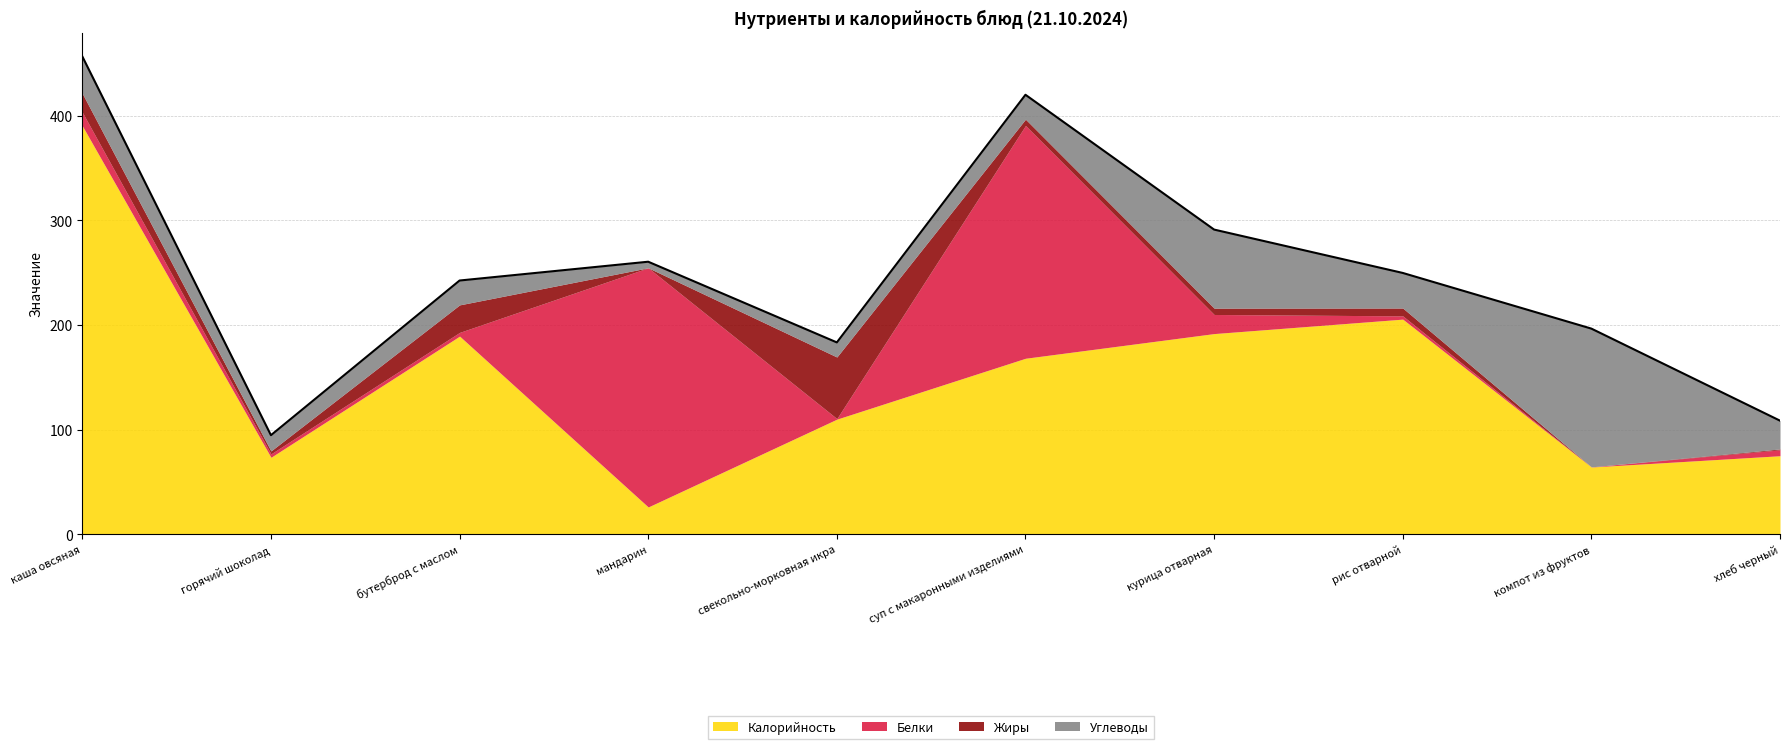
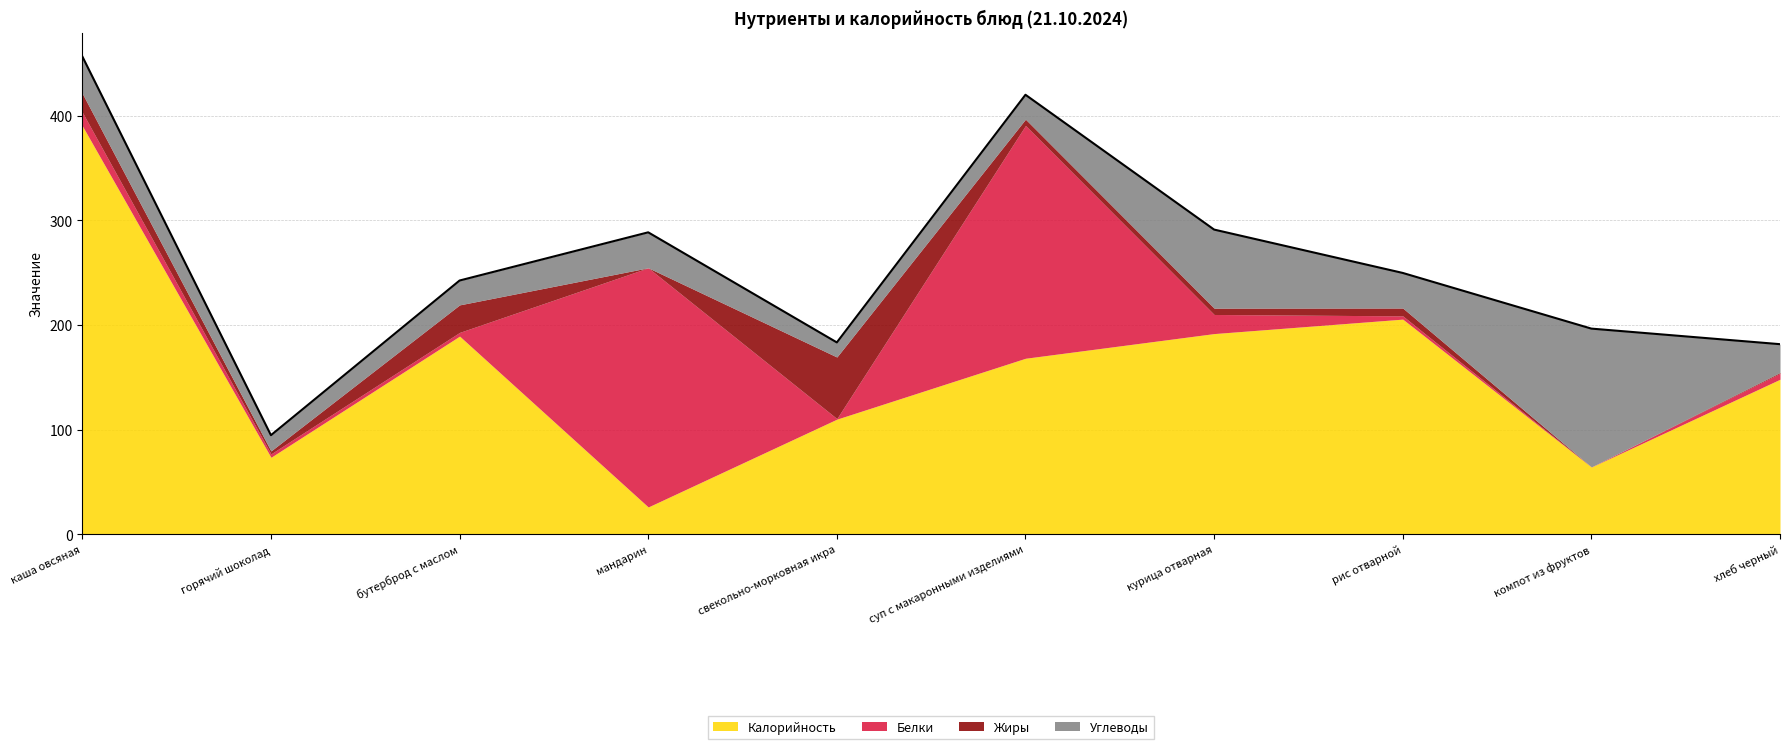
Углеводы, мандарин: 6 -> 34
Калорийность, хлеб черный: 75 -> 148
